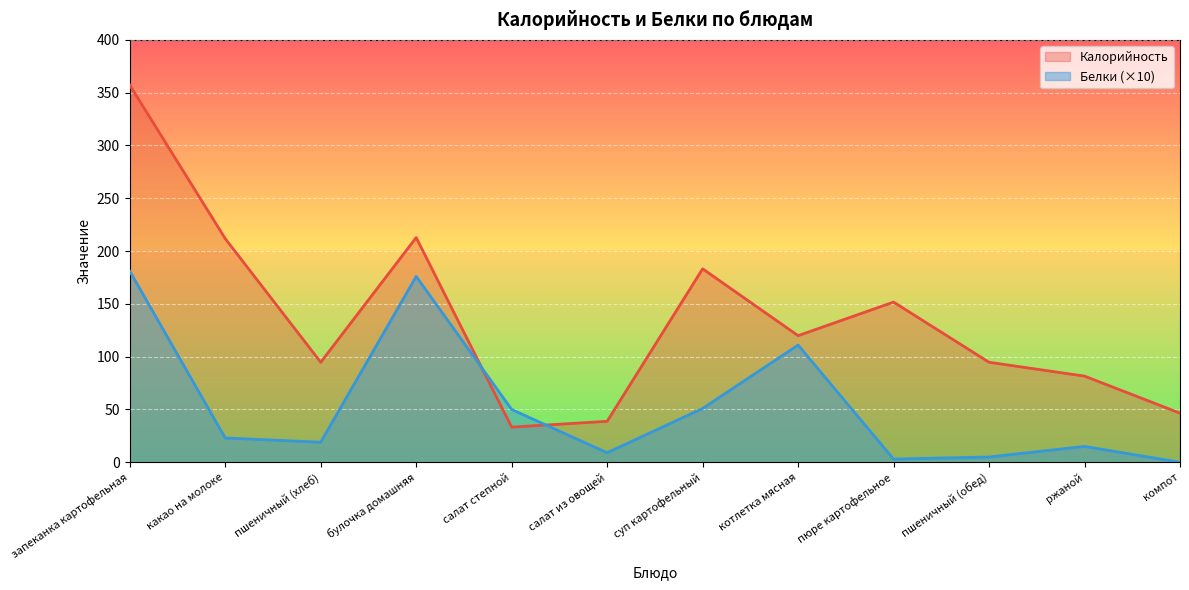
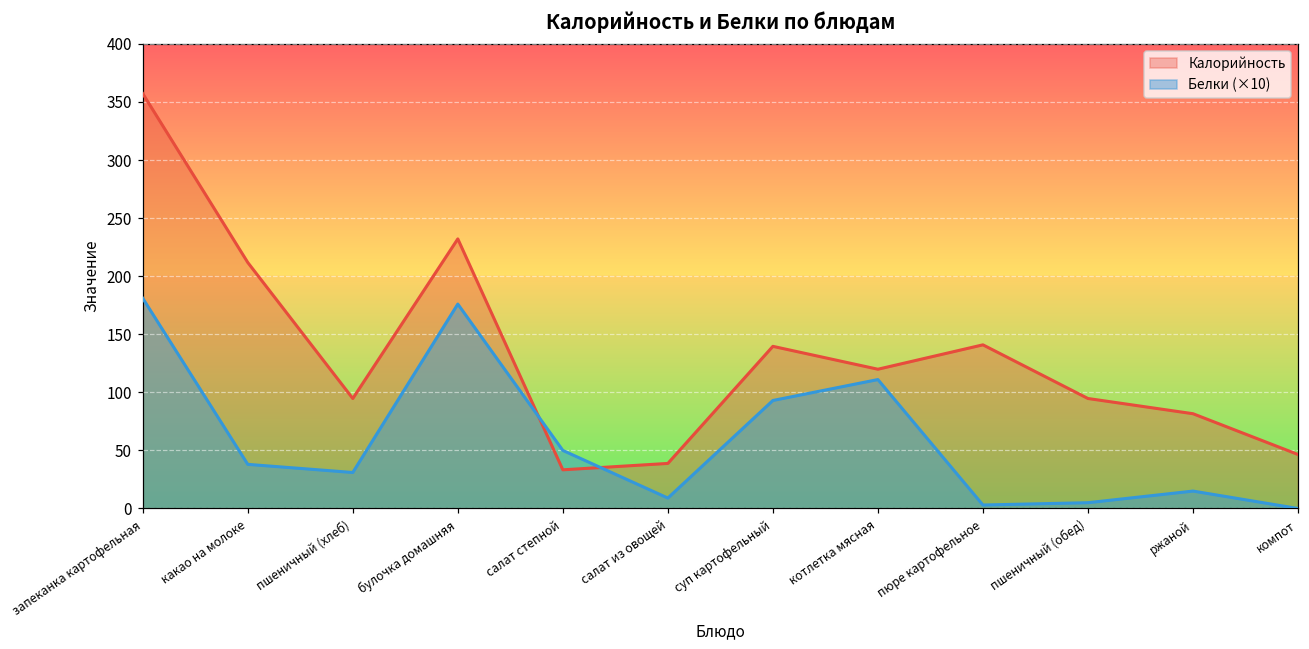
Белки (×10), какао на молоке: 23 -> 38
Белки (×10), пшеничный (хлеб): 19 -> 31
Калорийность, булочка домашняя: 213 -> 232
Калорийность, суп картофельный: 183 -> 140
Белки (×10), суп картофельный: 51 -> 93
Калорийность, пюре картофельное: 152 -> 141
